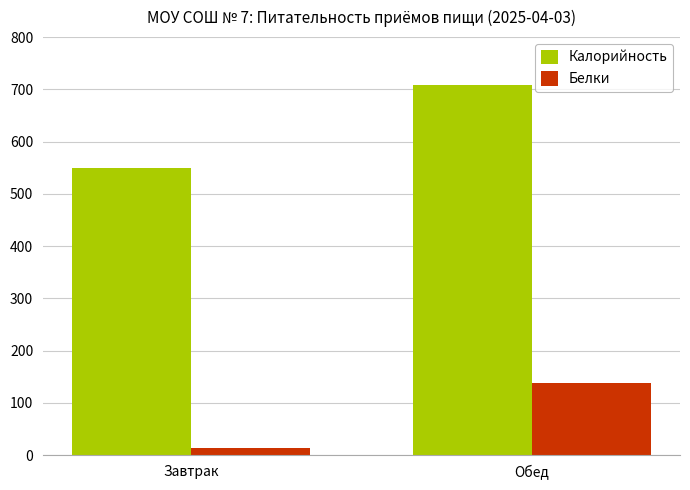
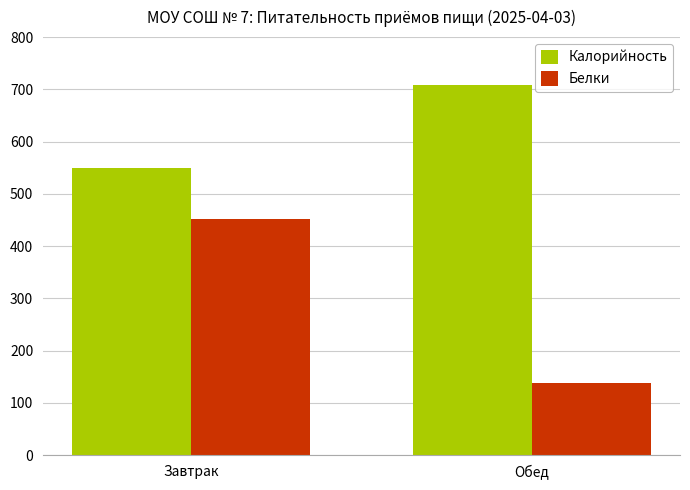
Белки, Завтрак: 10 -> 450
